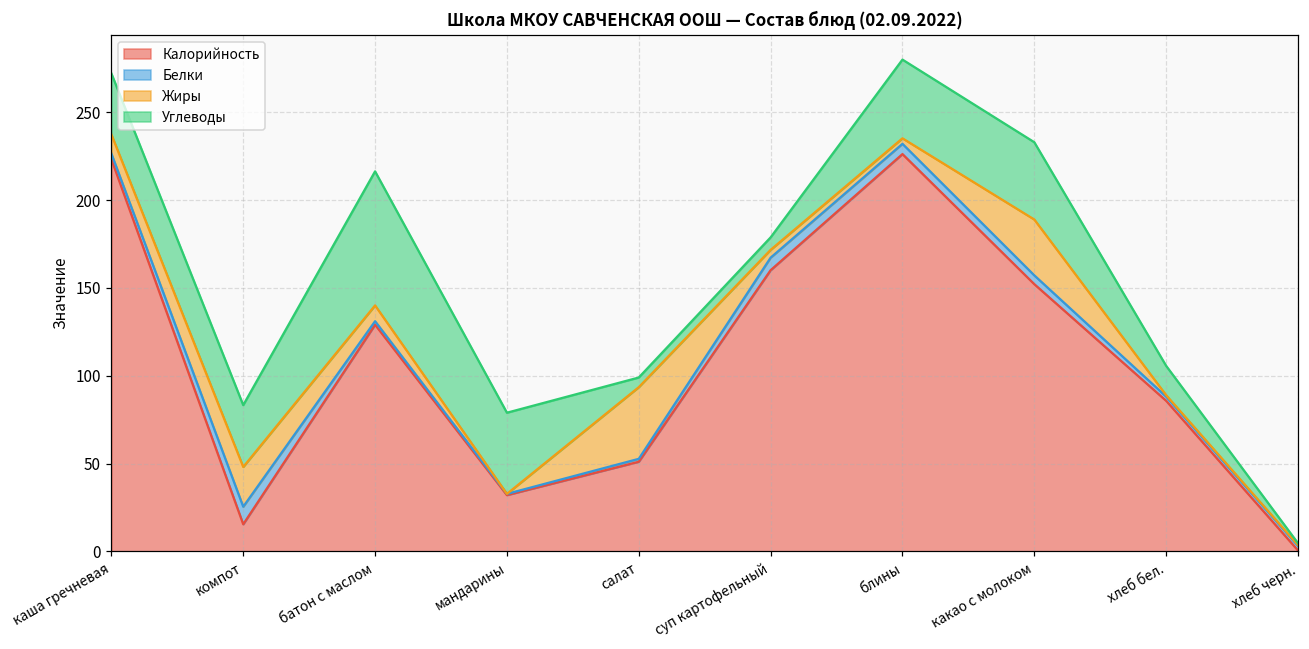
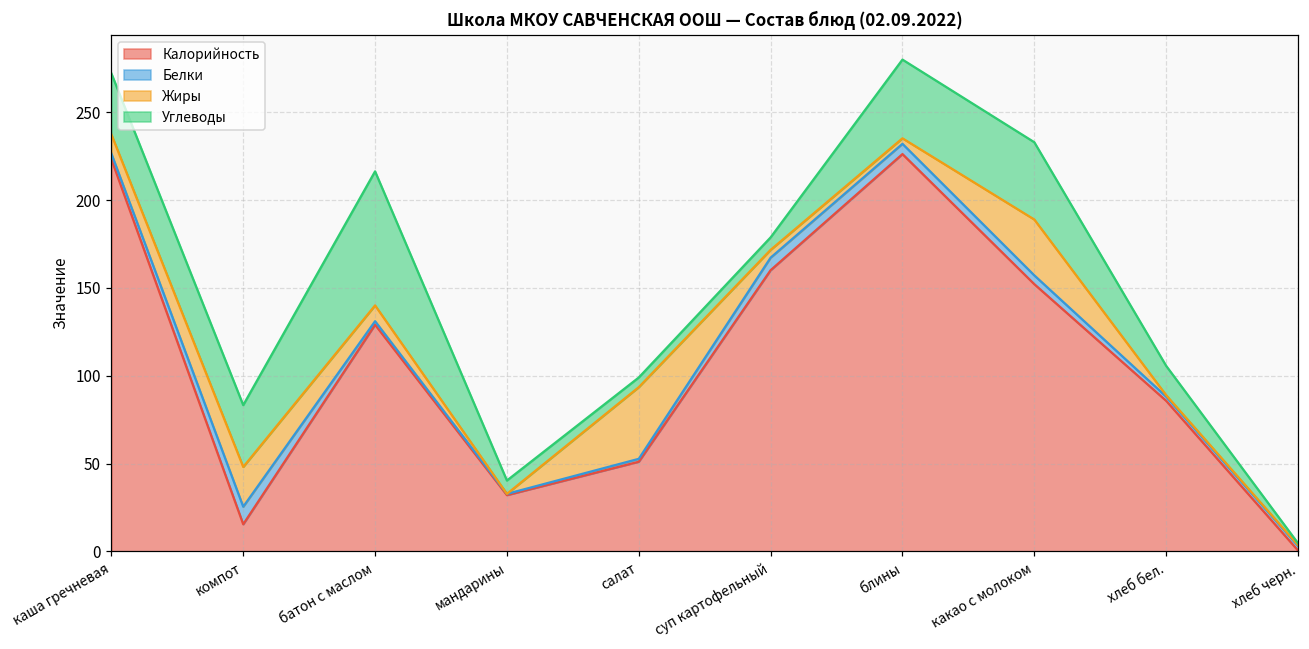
Углеводы, мандарины: 46 -> 8
